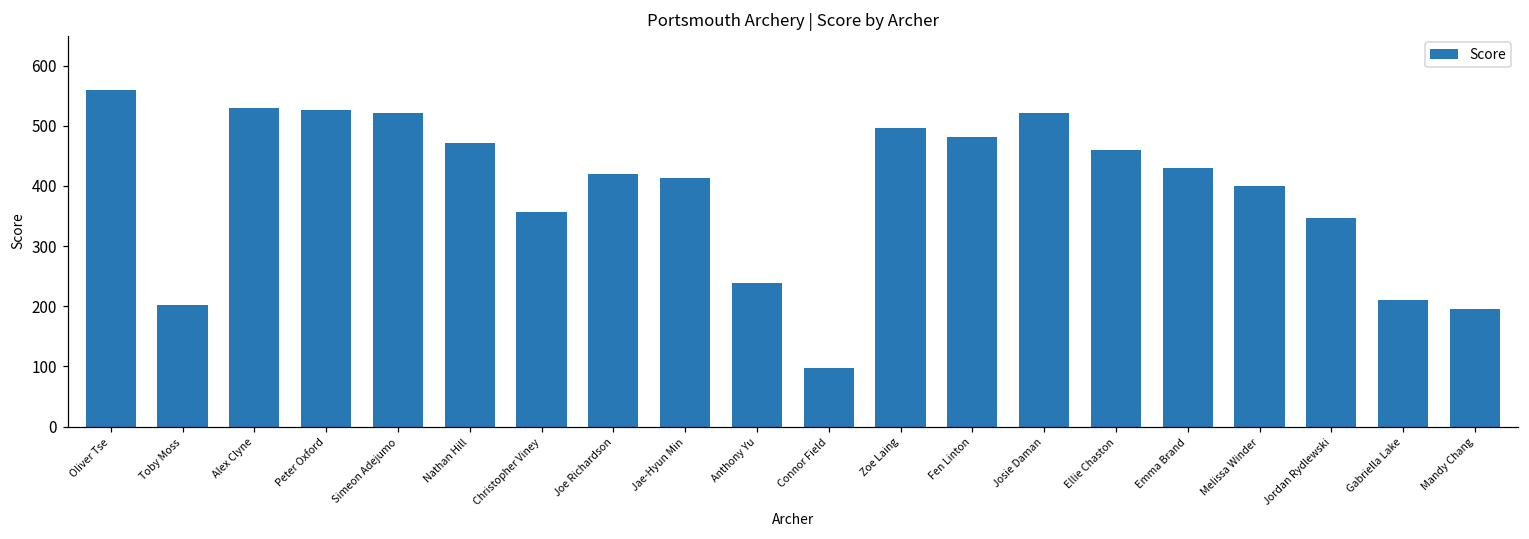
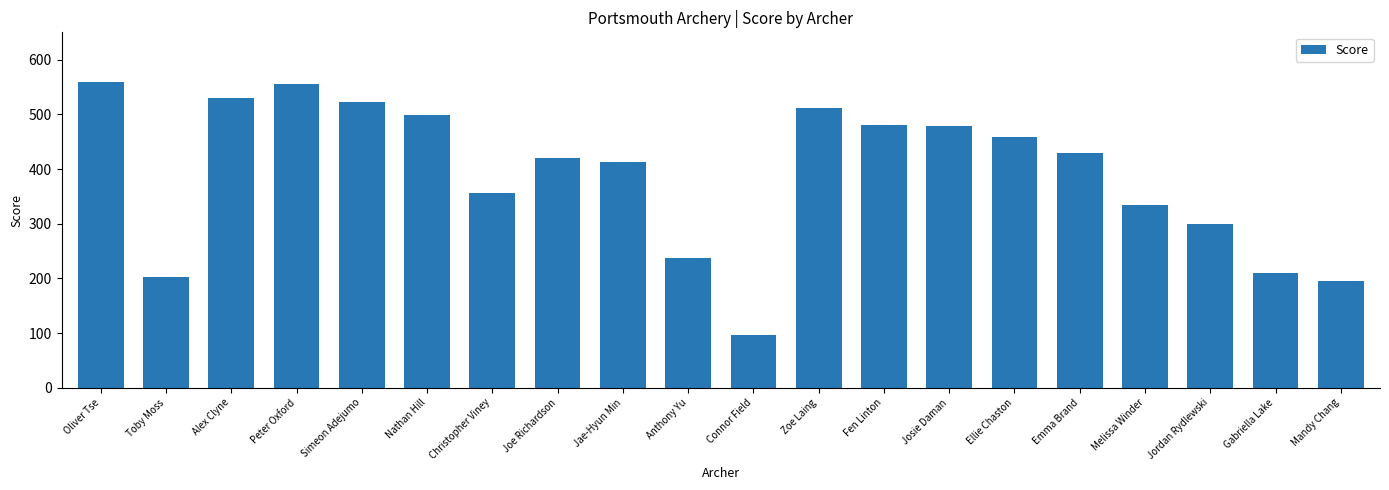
Peter Oxford: 530 -> 560
Nathan Hill: 470 -> 500
Zoe Laing: 500 -> 510
Josie Daman: 520 -> 480
Melissa Winder: 400 -> 340
Jordan Rydlewski: 350 -> 300
